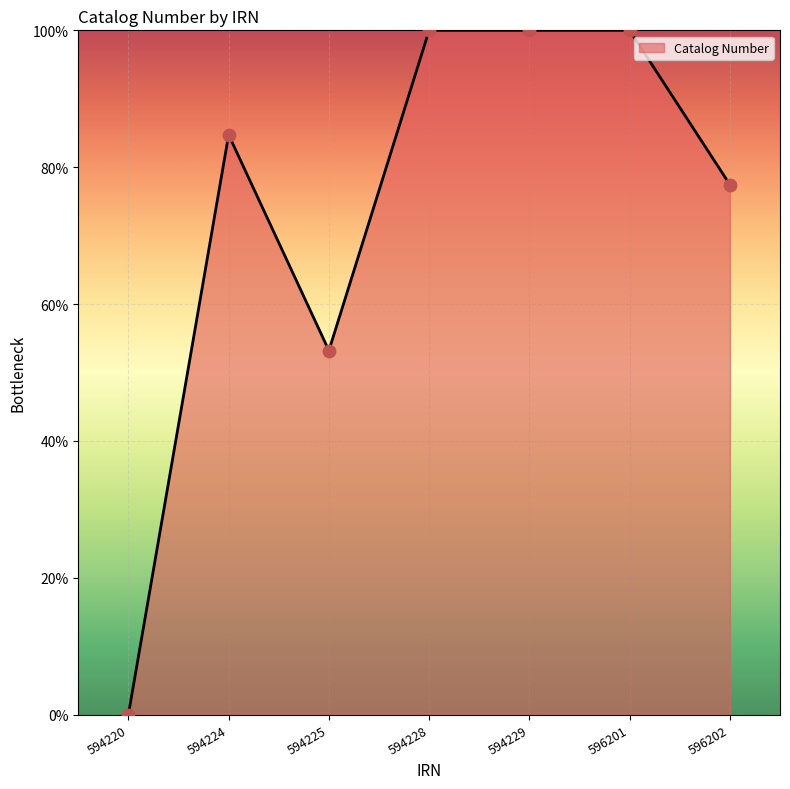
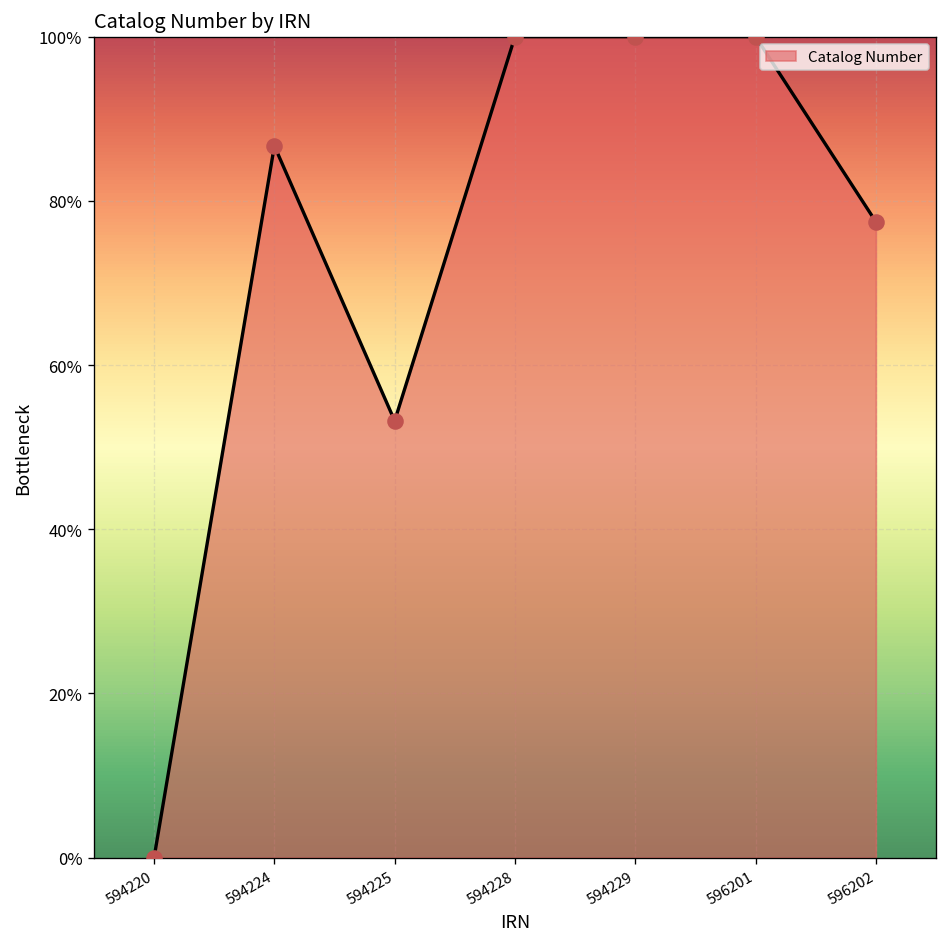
594224: 85% -> 87%
